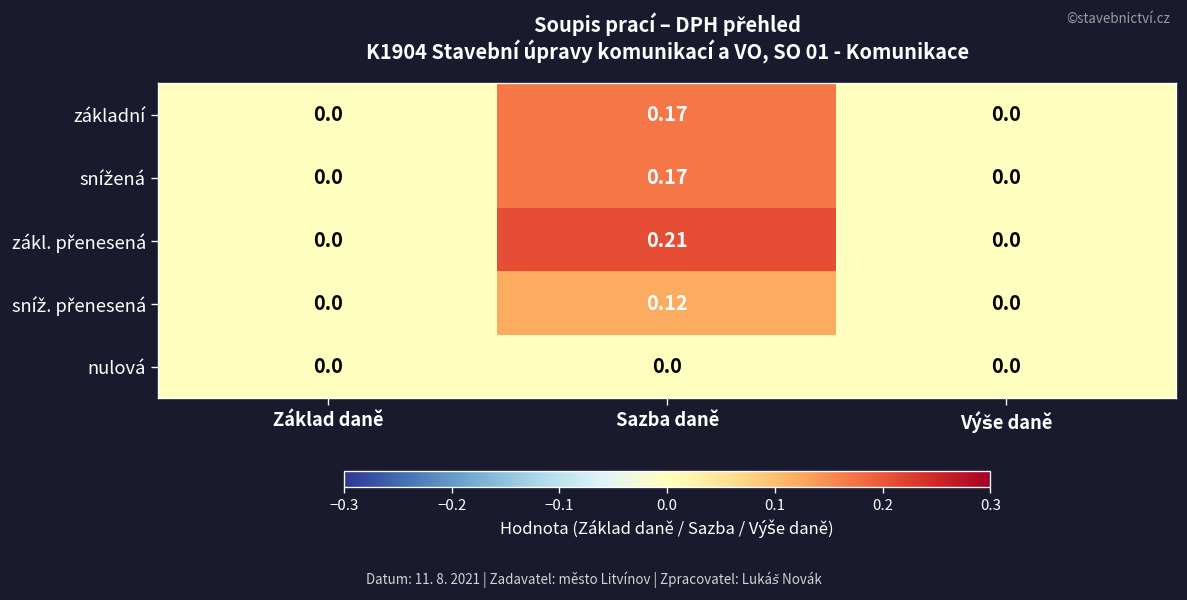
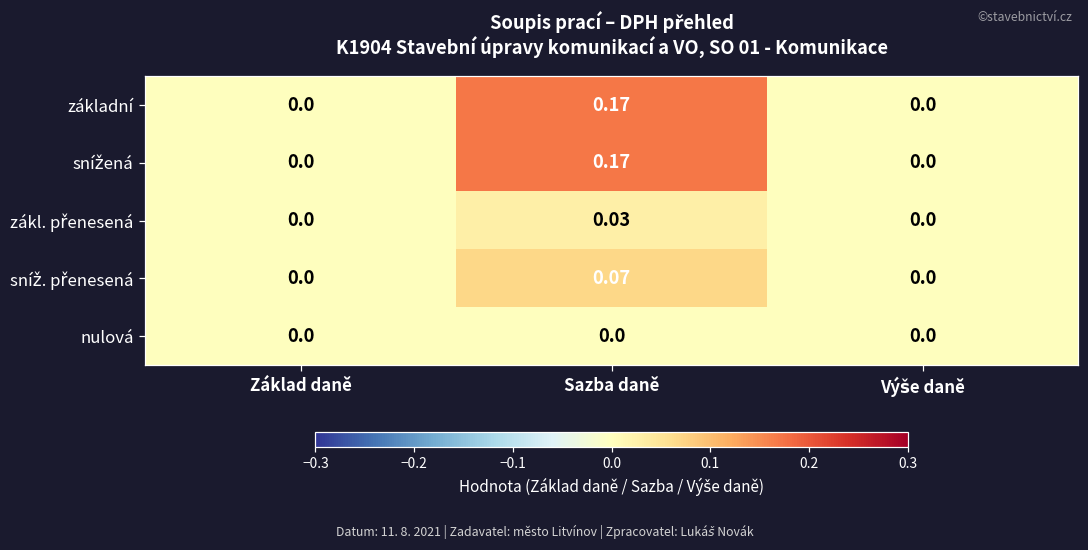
zákl. přenesená, Sazba daně: 0.21 -> 0.03
sníž. přenesená, Sazba daně: 0.12 -> 0.07
